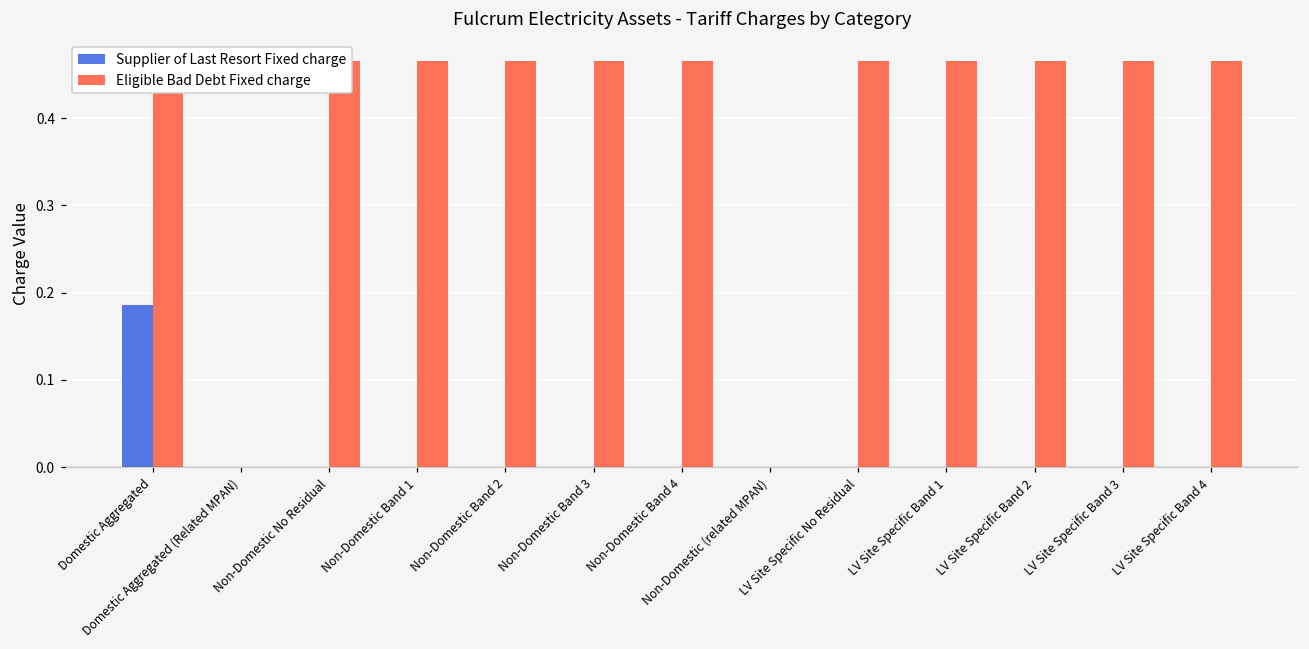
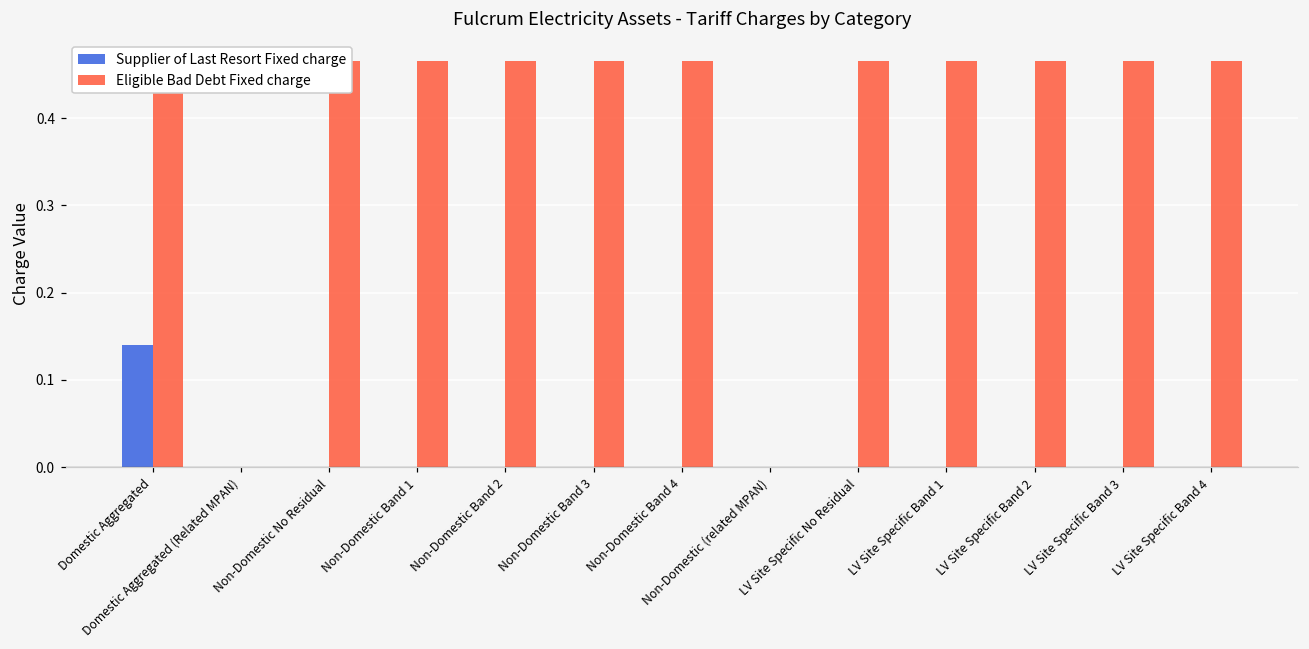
Supplier of Last Resort Fixed charge, Domestic Aggregated: 0.19 -> 0.14
